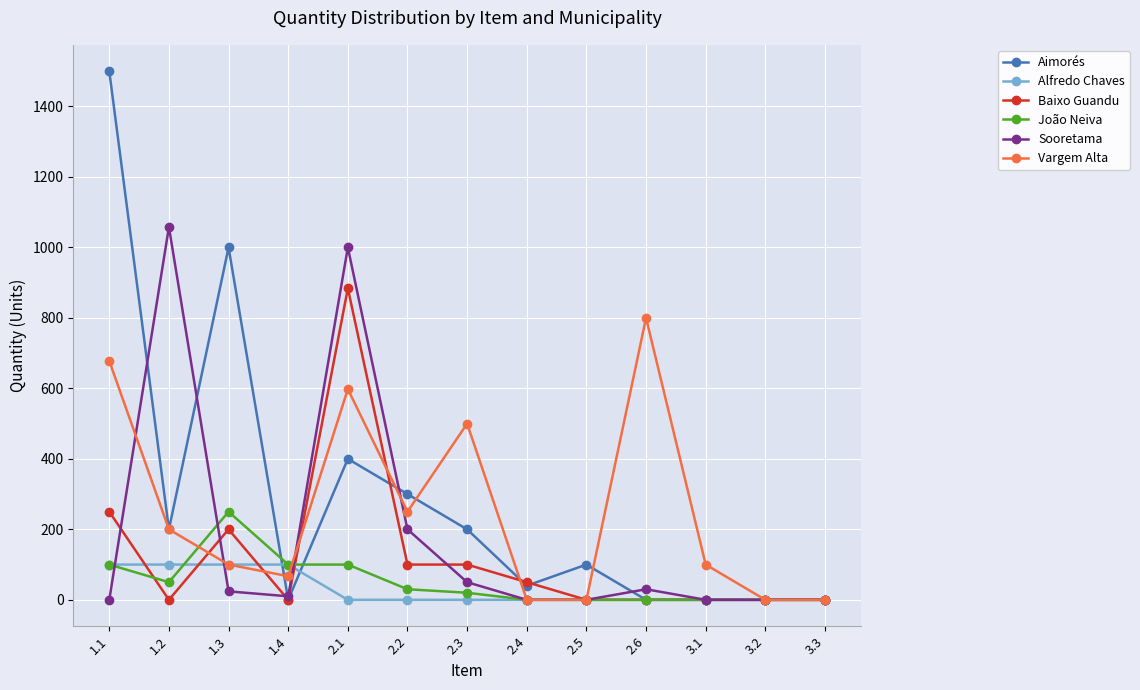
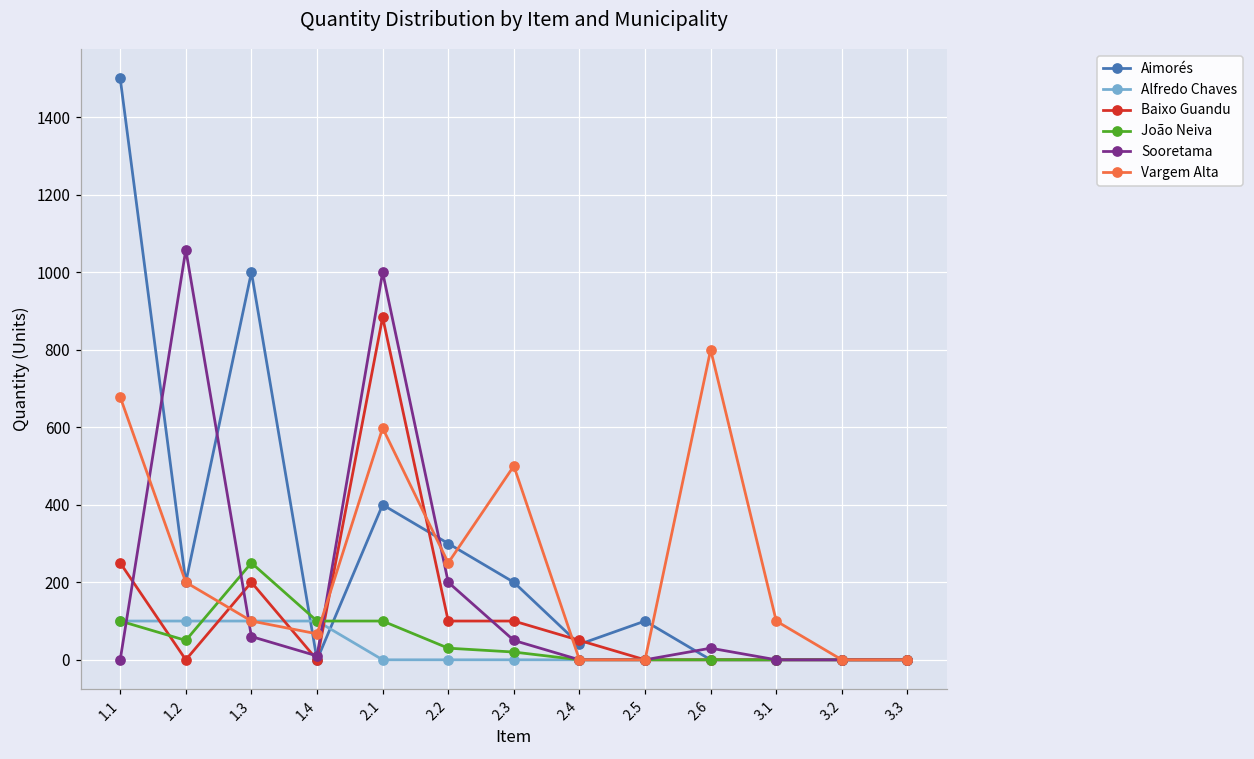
Sooretama, 1.3: 20 -> 60
